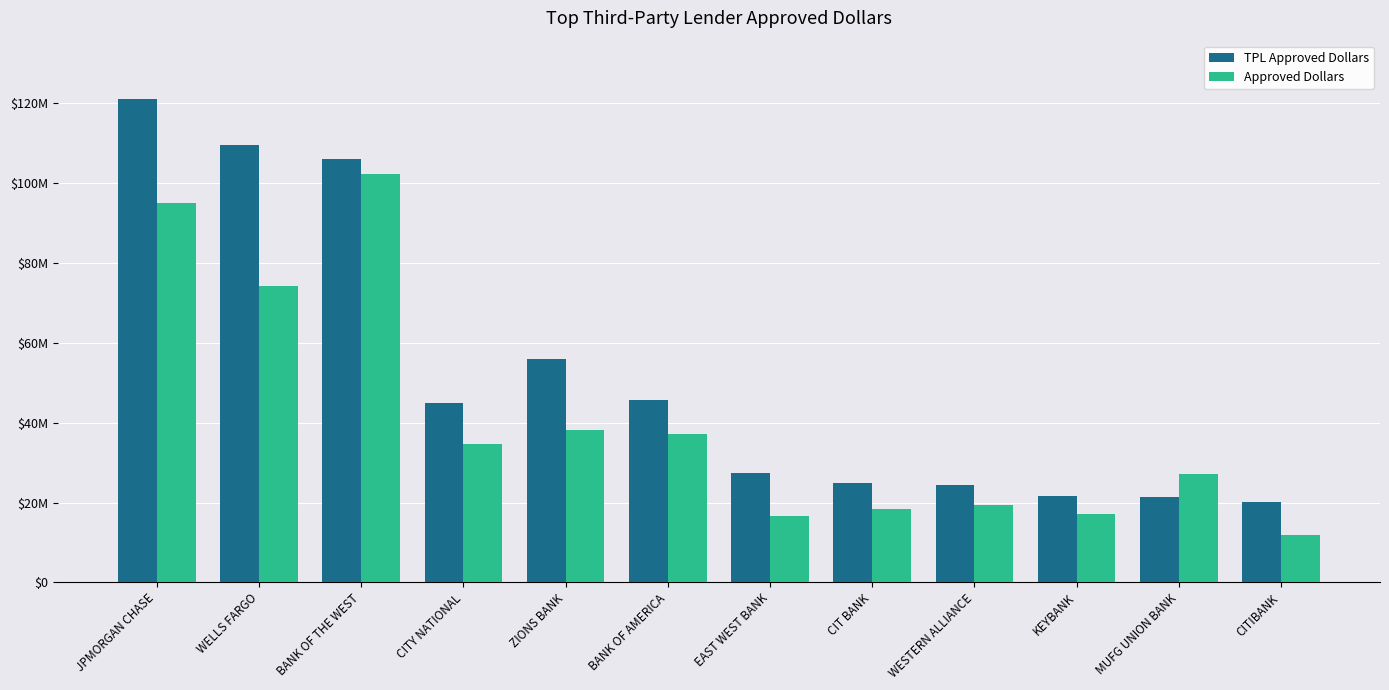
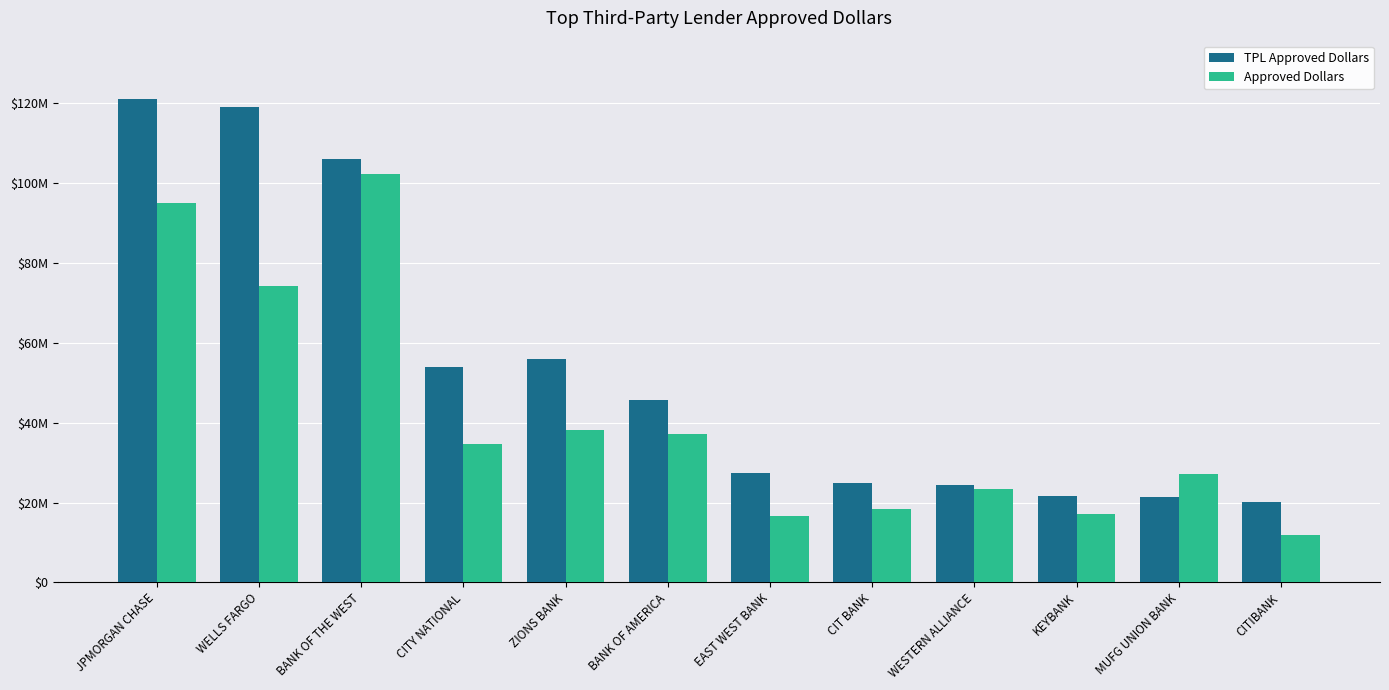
TPL Approved Dollars, WELLS FARGO: $110000000 -> $119000000
TPL Approved Dollars, CITY NATIONAL: $45000000 -> $54000000
Approved Dollars, WESTERN ALLIANCE: $19000000 -> $23000000
